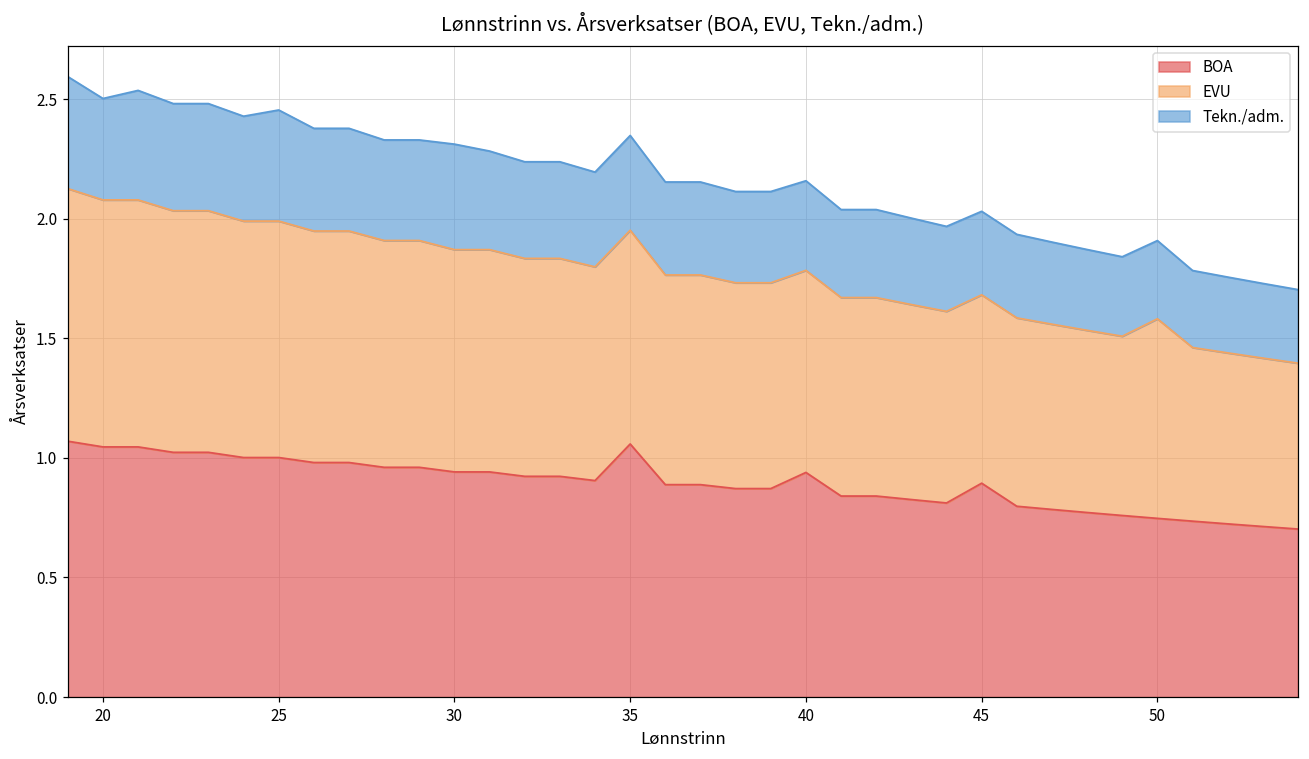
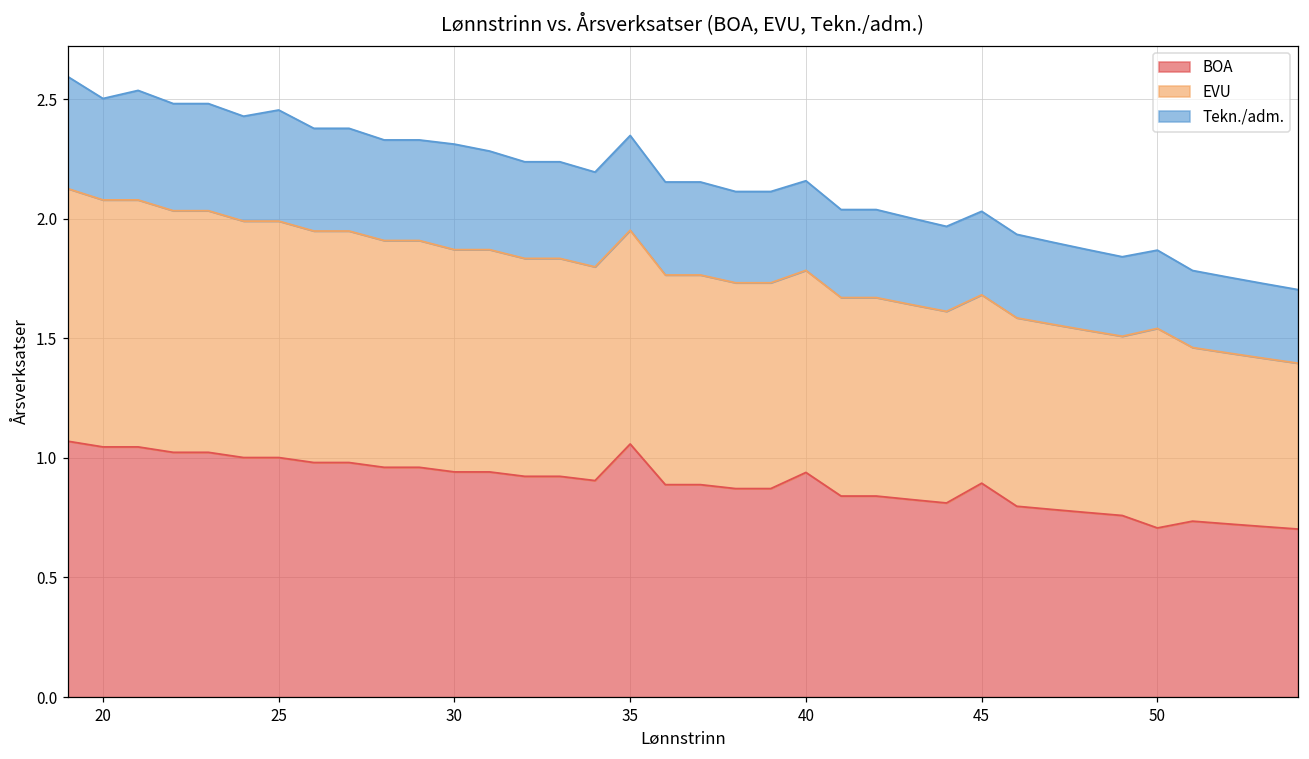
BOA, 50: 0.75 -> 0.71
